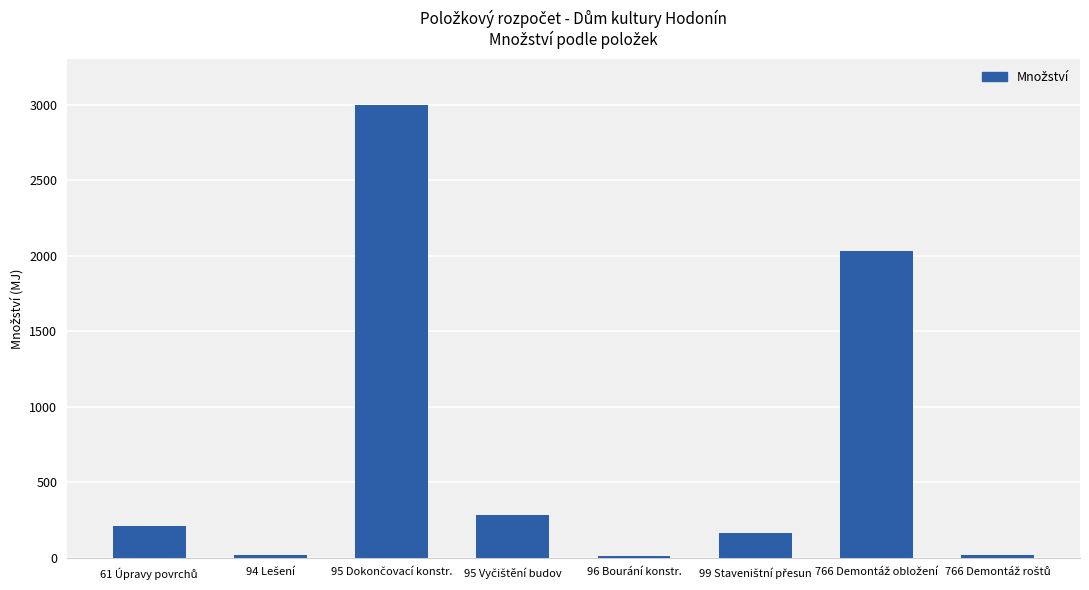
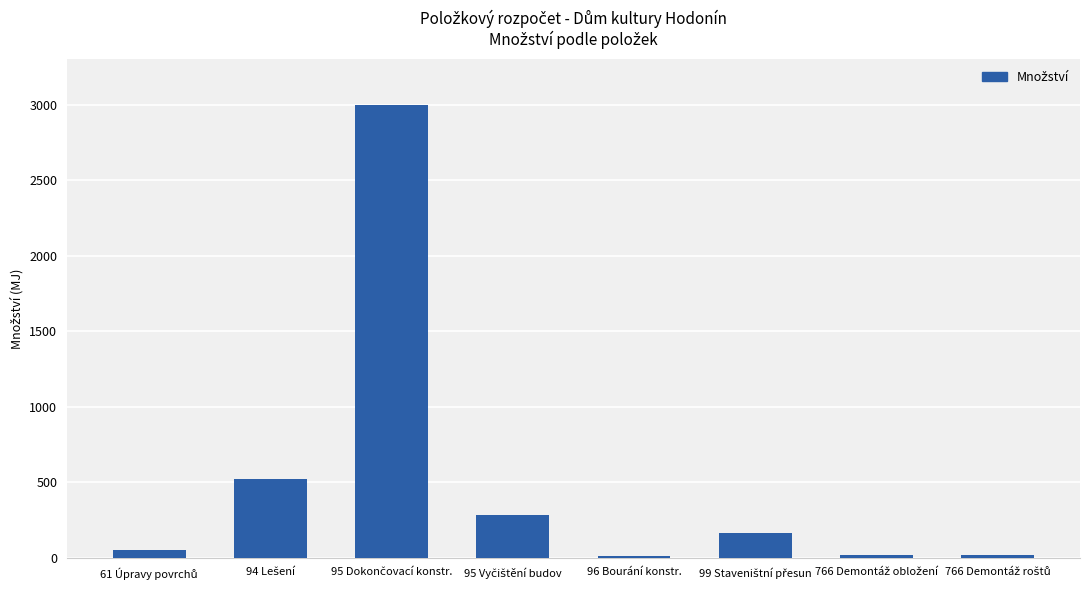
61 Úpravy povrchů: 210 -> 50
94 Lešení: 10 -> 520
766 Demontáž obložení: 2030 -> 20
